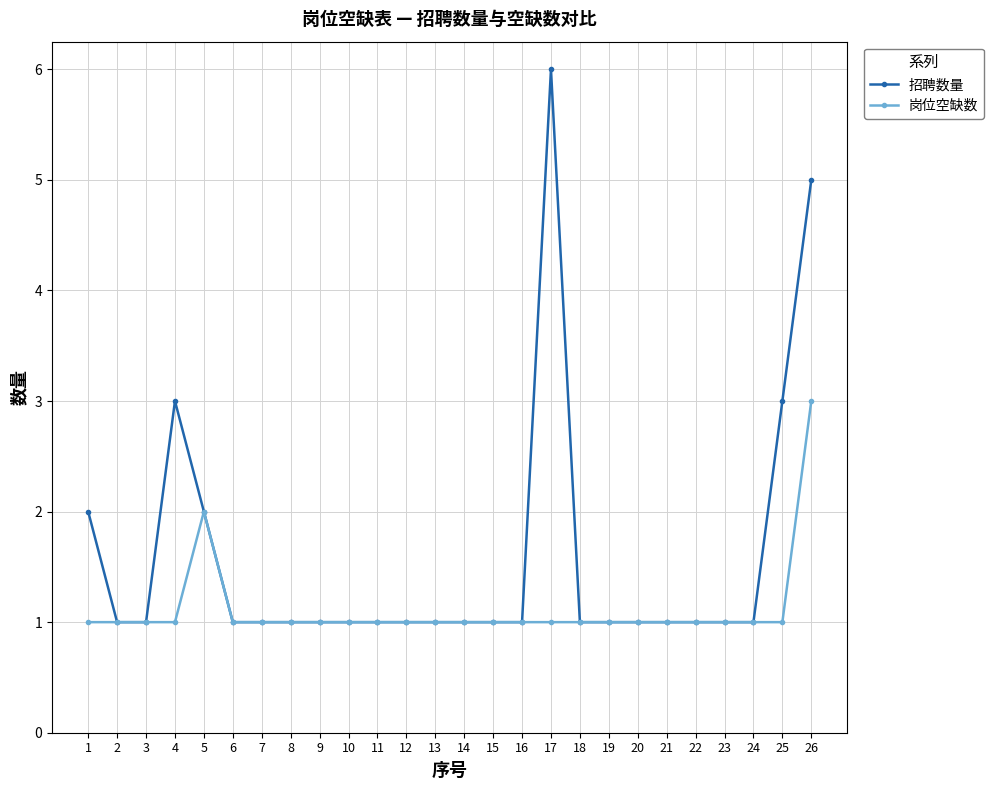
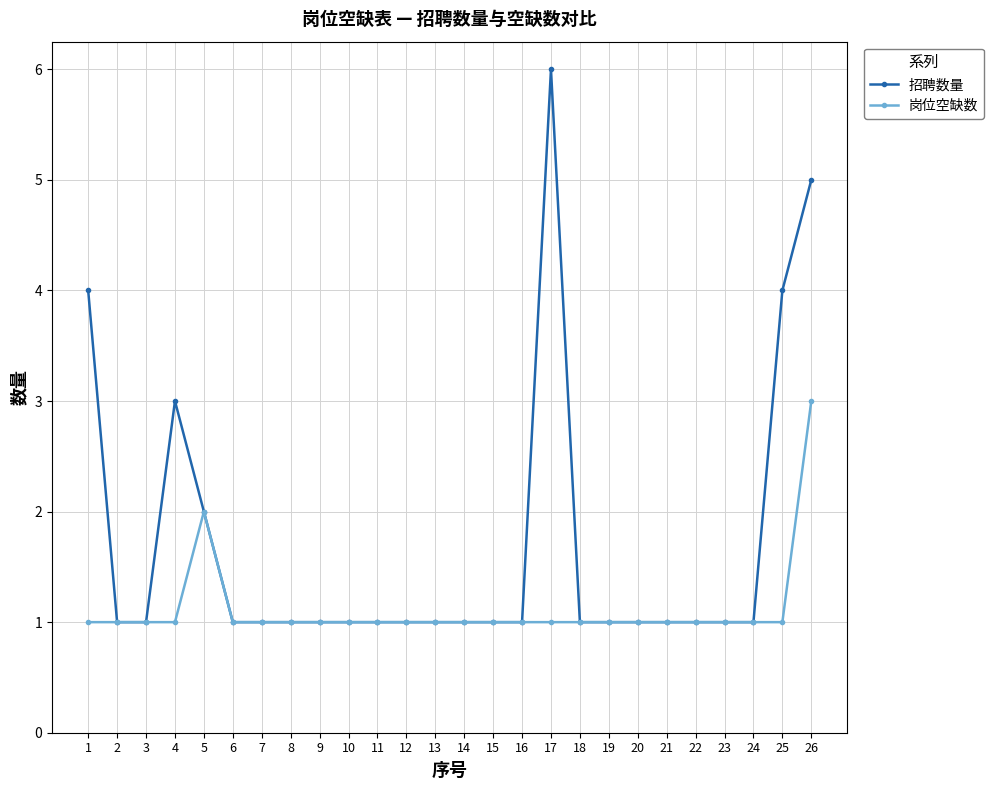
招聘数量, 1: 2 -> 4
招聘数量, 25: 3 -> 4
